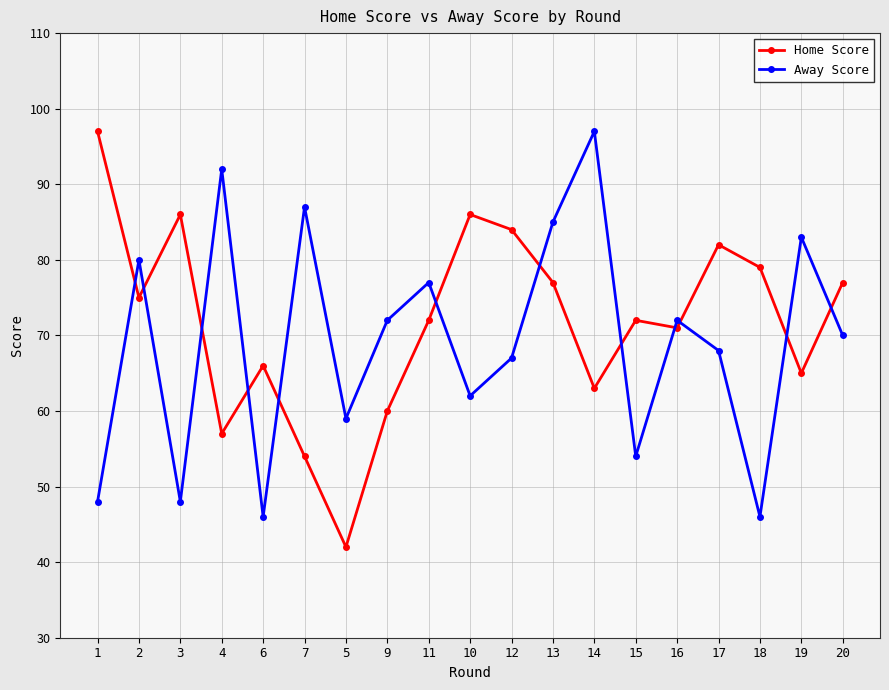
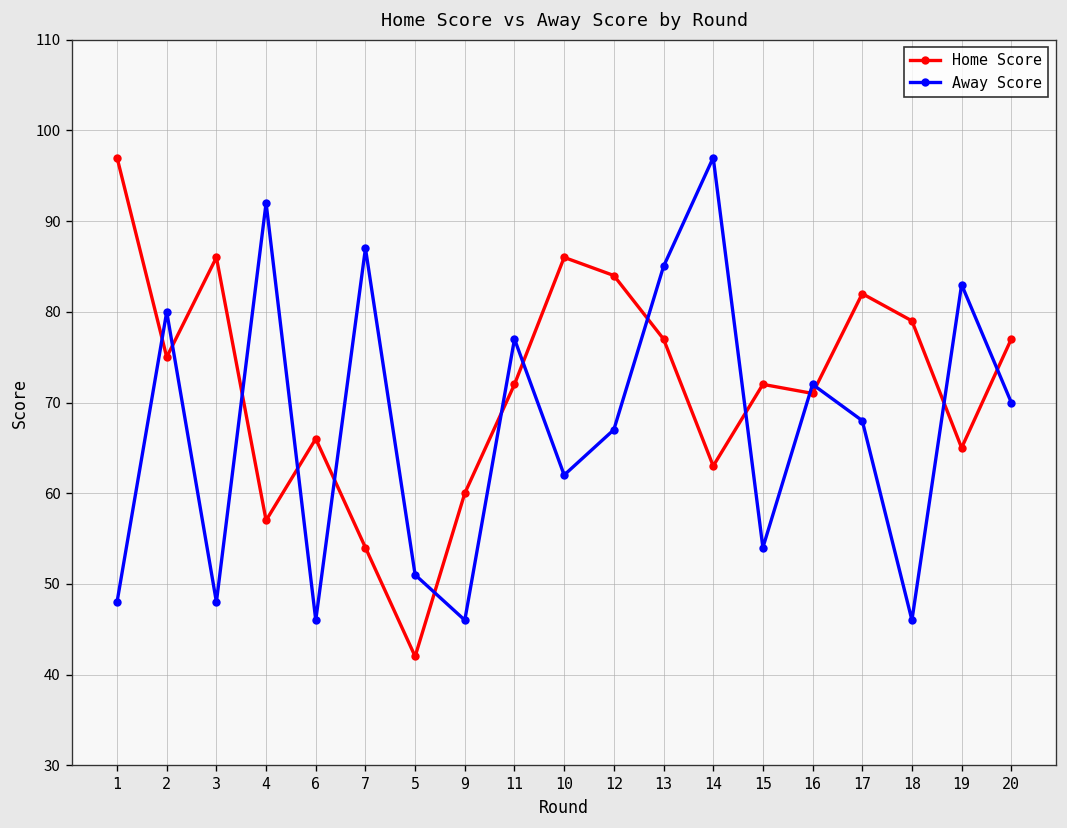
Away Score, 5: 59 -> 51
Away Score, 9: 72 -> 46
